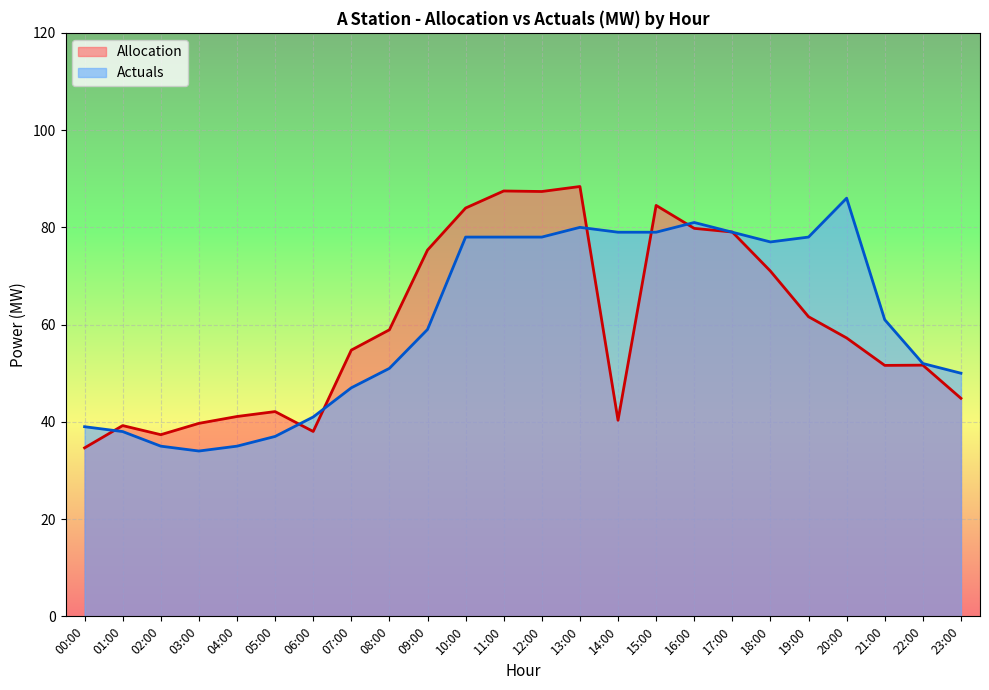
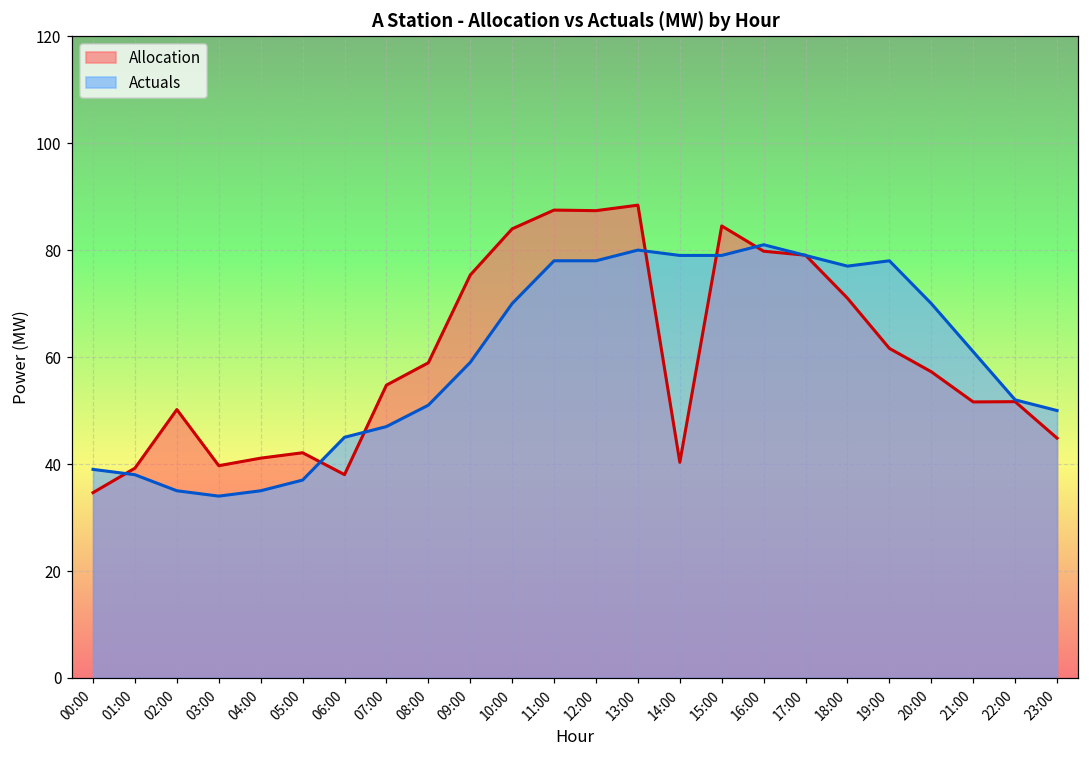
Allocation, 02:00: 37 -> 50
Actuals, 06:00: 41 -> 45
Actuals, 10:00: 78 -> 70
Actuals, 20:00: 86 -> 70
